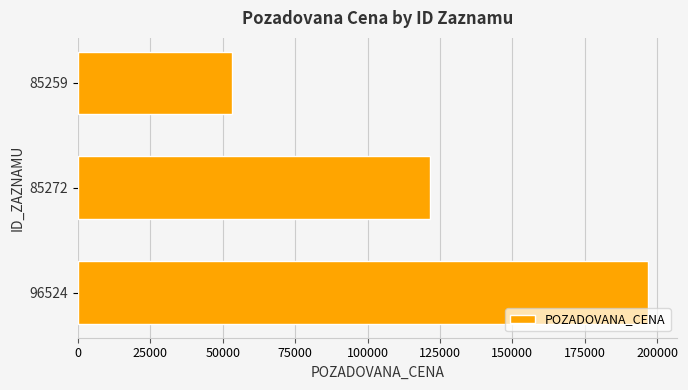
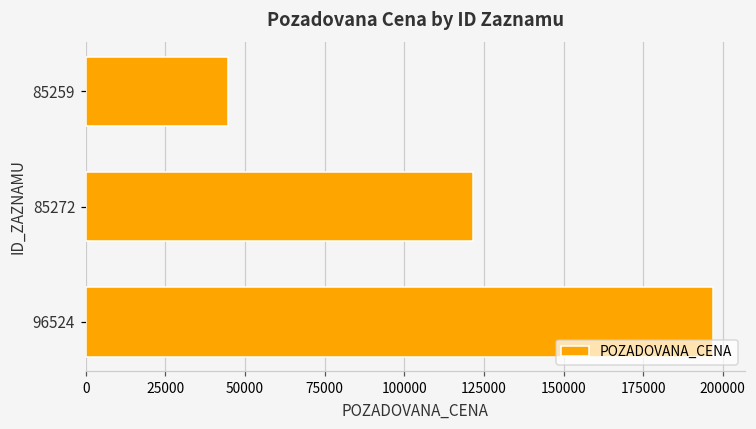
85259: 53000 -> 44000
